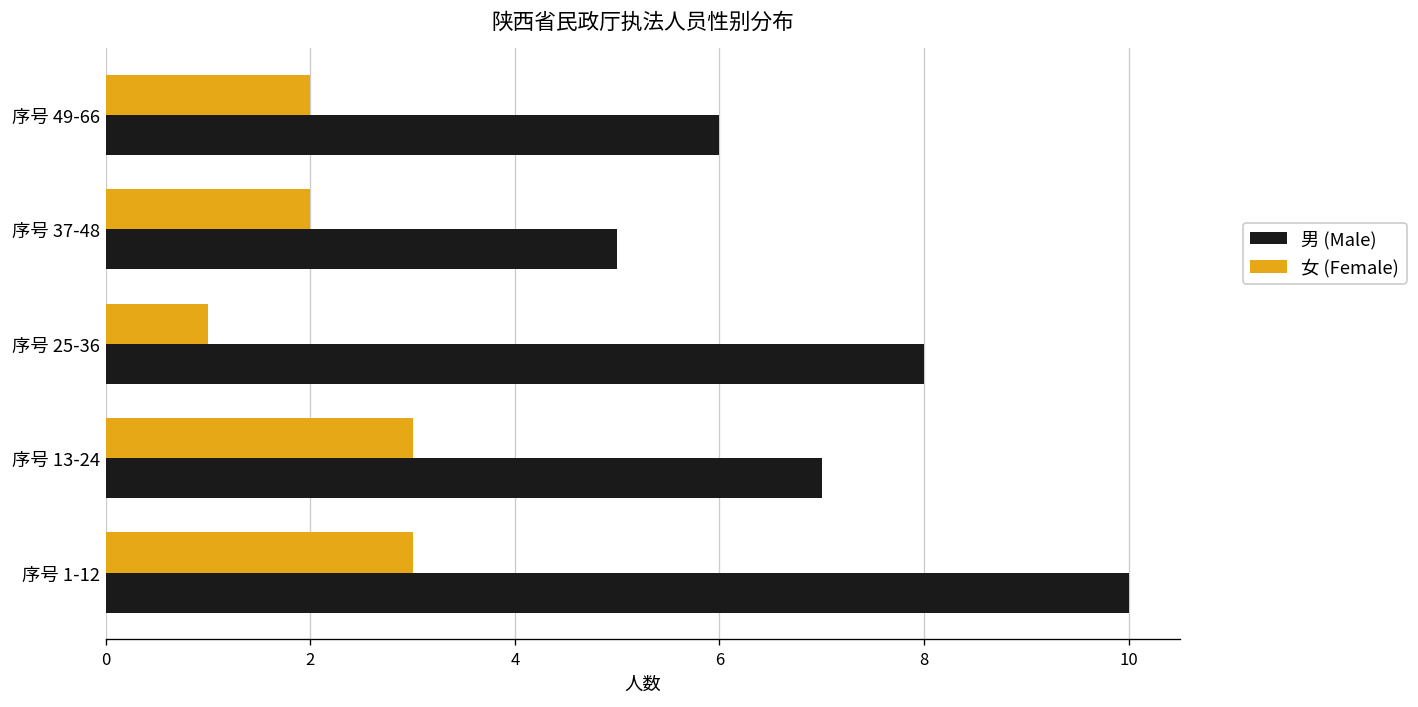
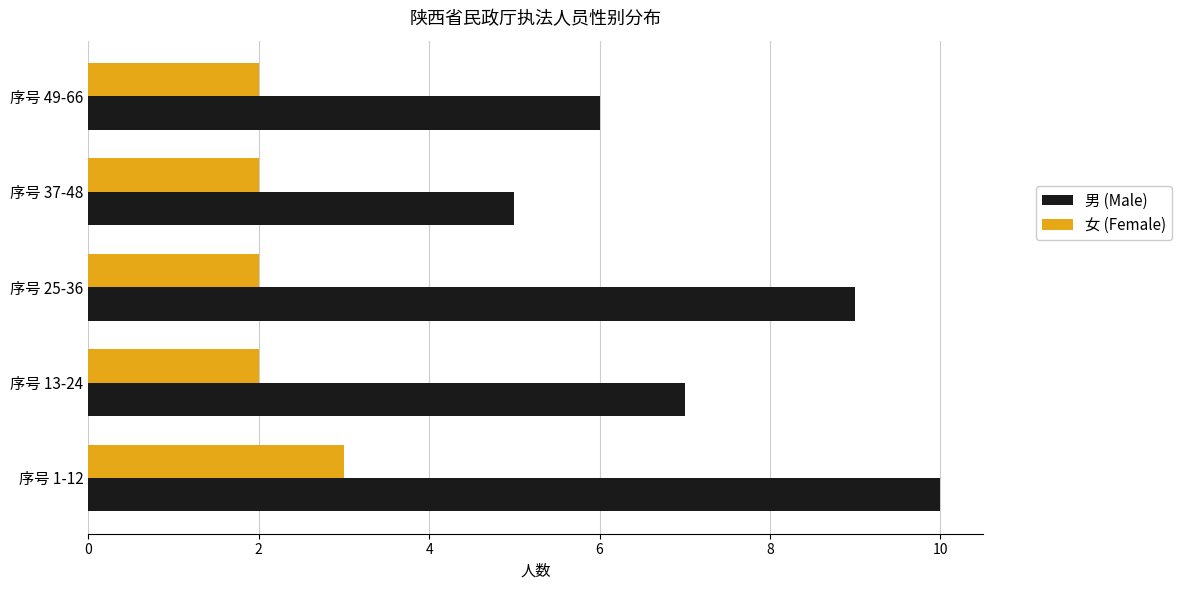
女 (Female), 序号 25-36: 1 -> 2
男 (Male), 序号 25-36: 8 -> 9
女 (Female), 序号 13-24: 3 -> 2
